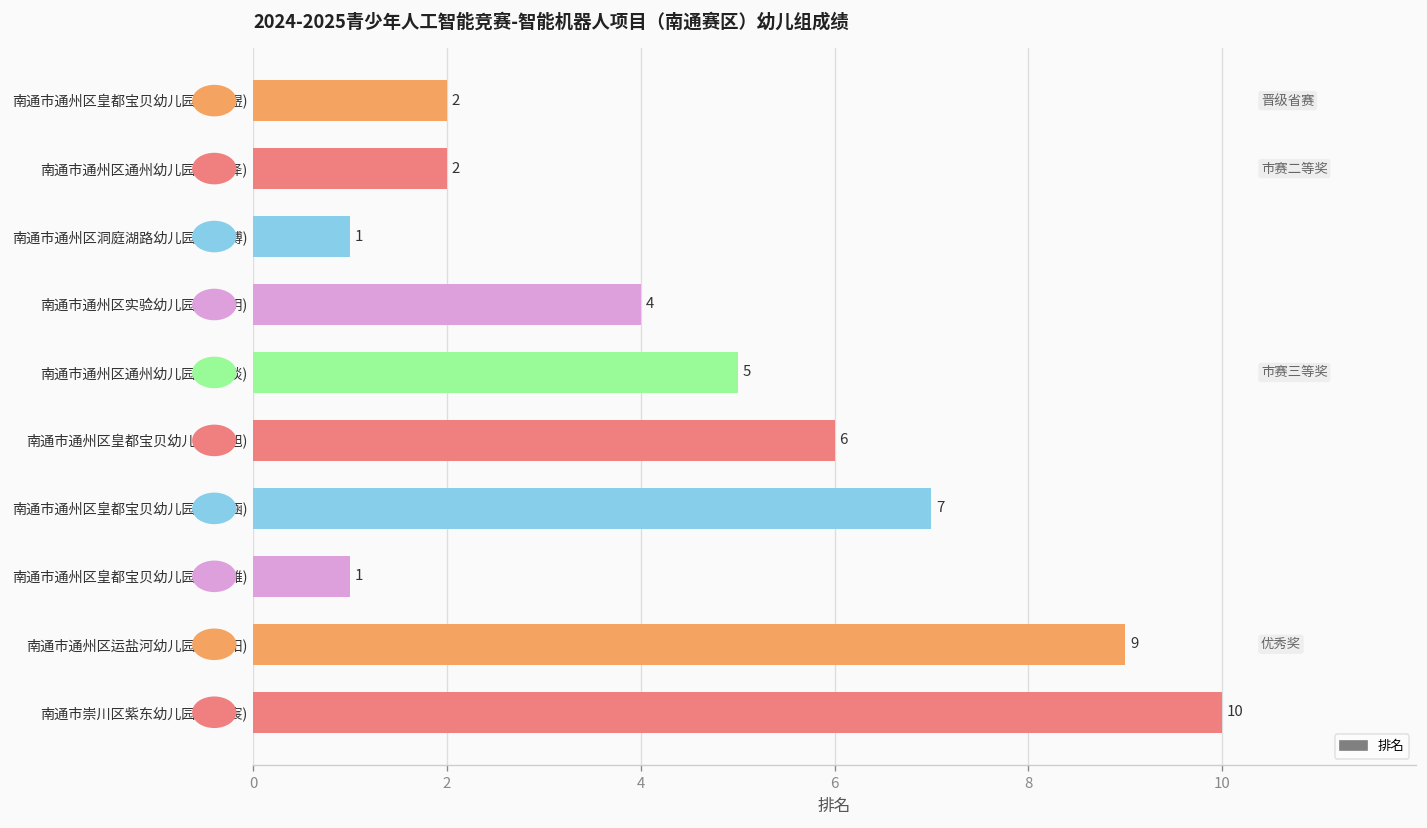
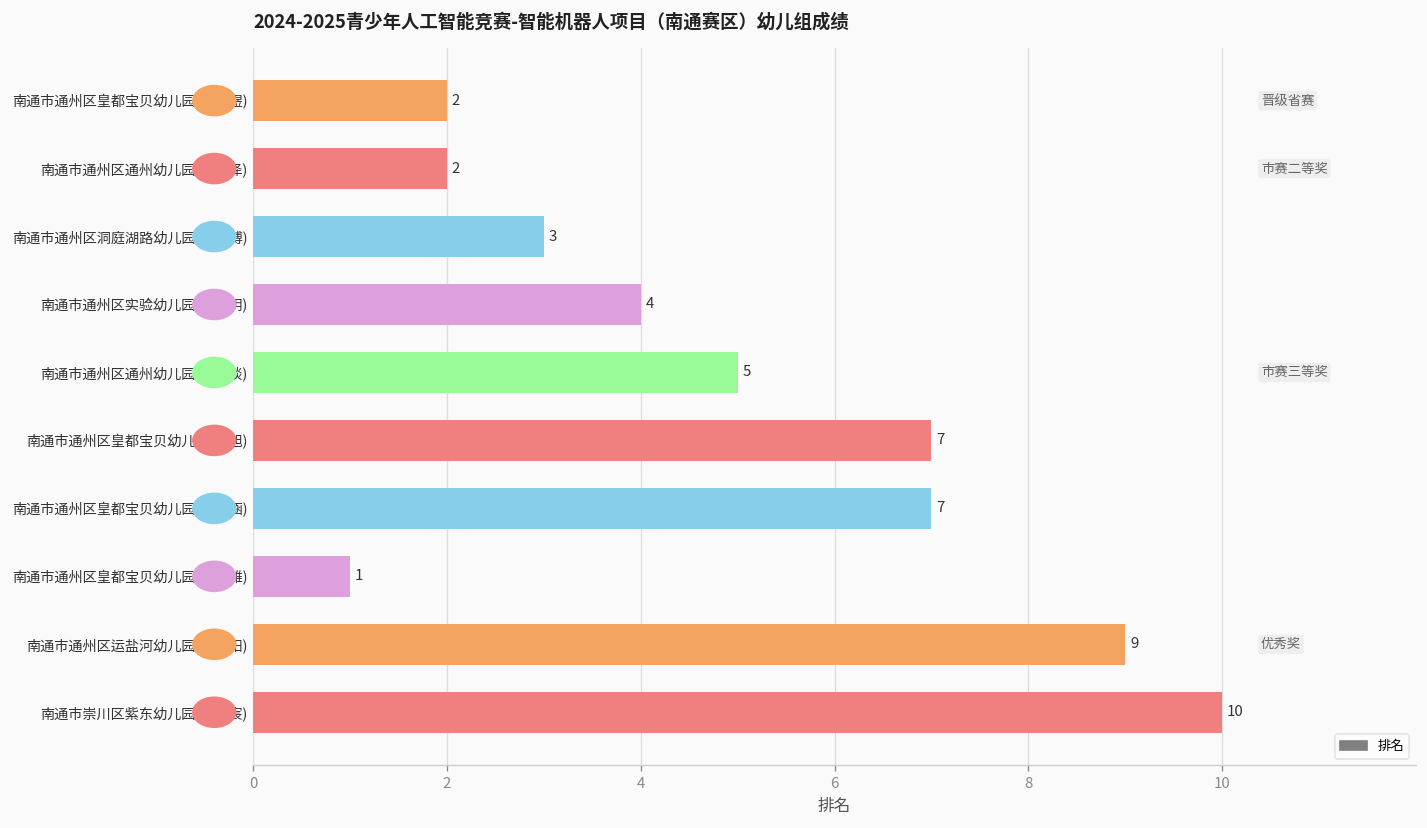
南通市通州区洞庭湖路幼儿园(蒋易博): 1 -> 3
南通市通州区皇都宝贝幼儿园(方旭): 6 -> 7
